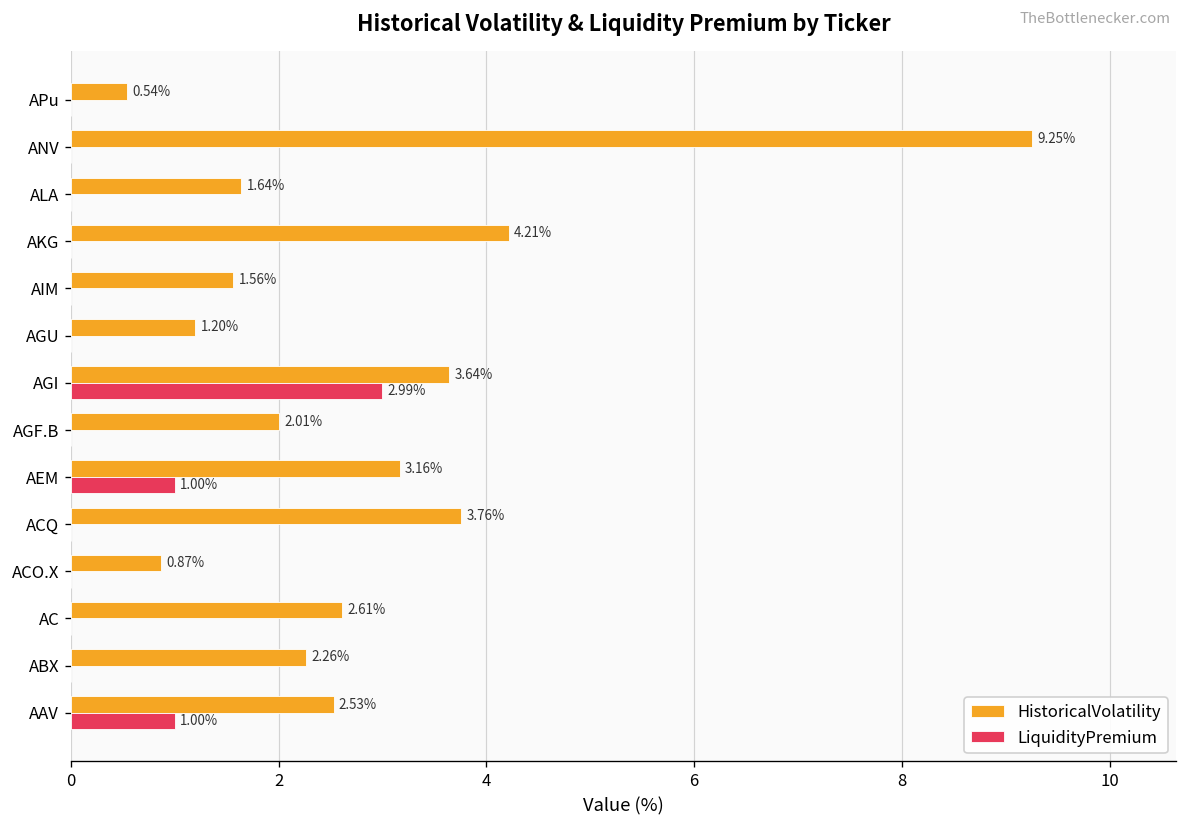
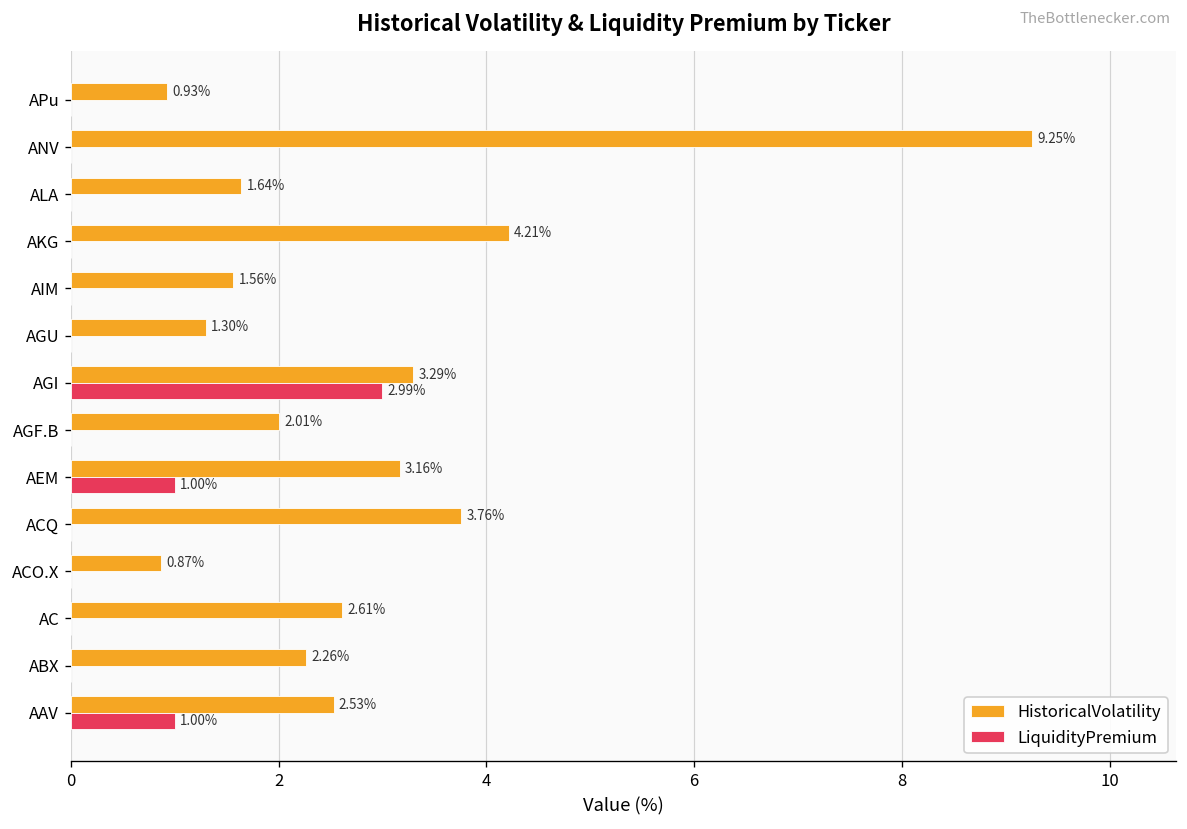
HistoricalVolatility, APu: 0.54% -> 0.93%
HistoricalVolatility, AGU: 1.20% -> 1.30%
HistoricalVolatility, AGI: 3.64% -> 3.29%
